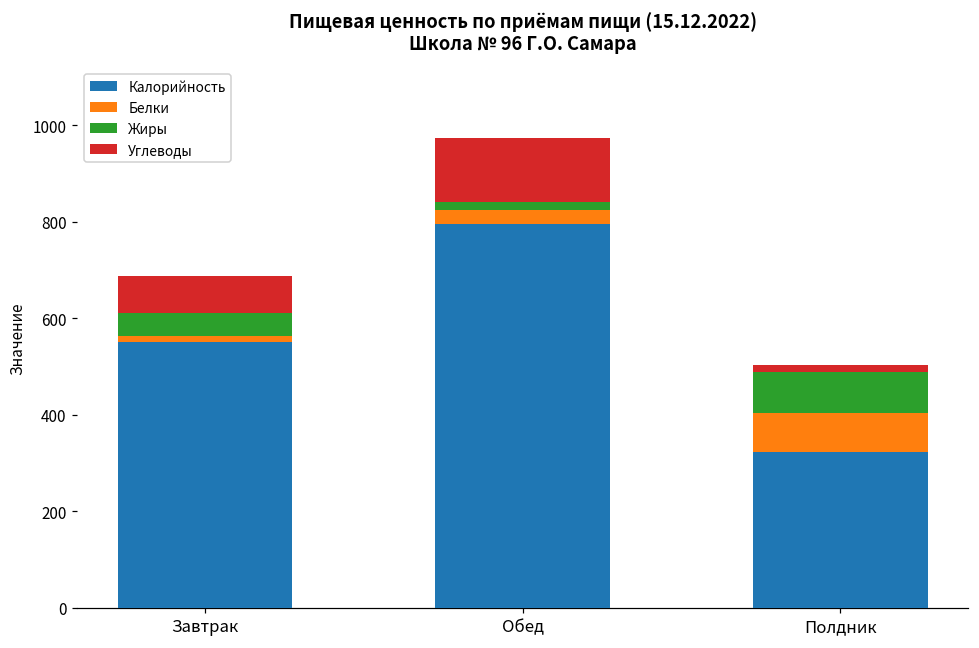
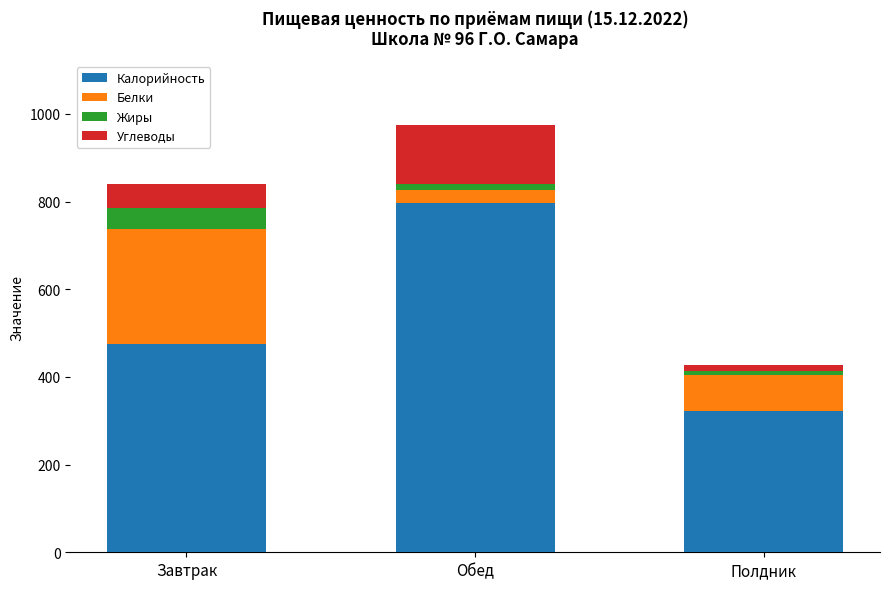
Калорийность, Завтрак: 550 -> 480
Белки, Завтрак: 10 -> 260
Углеводы, Завтрак: 80 -> 60
Жиры, Полдник: 80 -> 10
